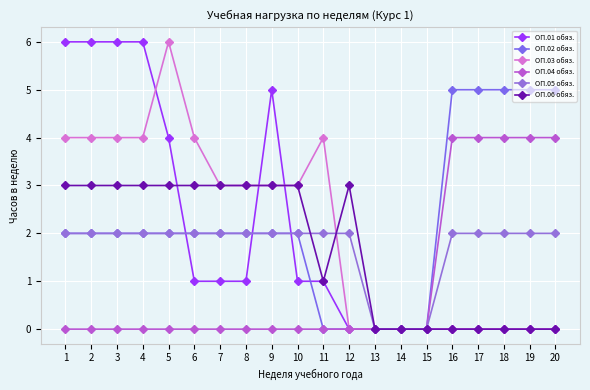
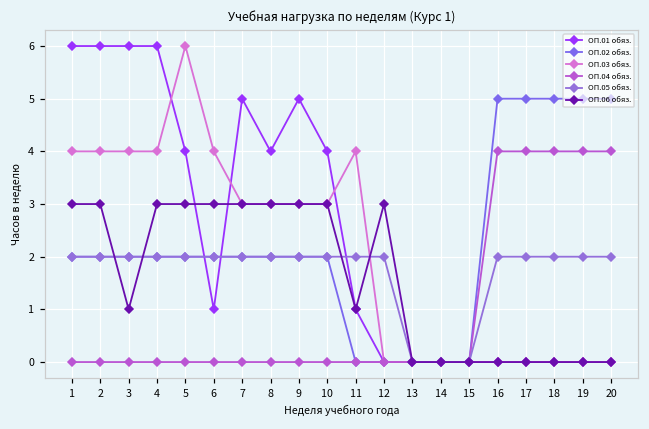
ОП.06 обяз., 3: 3 -> 1
ОП.01 обяз., 7: 1 -> 5
ОП.01 обяз., 8: 1 -> 4
ОП.01 обяз., 10: 1 -> 4
